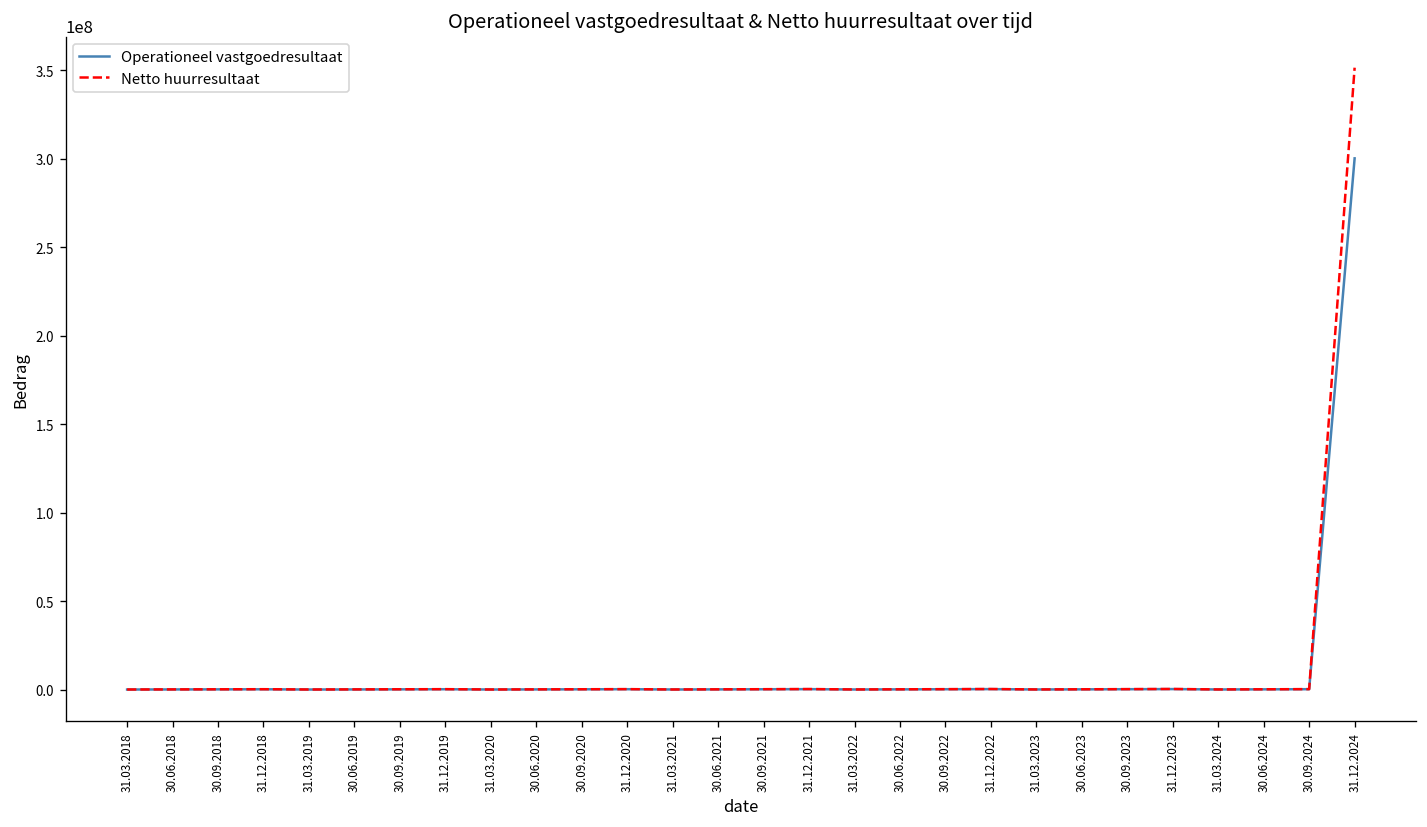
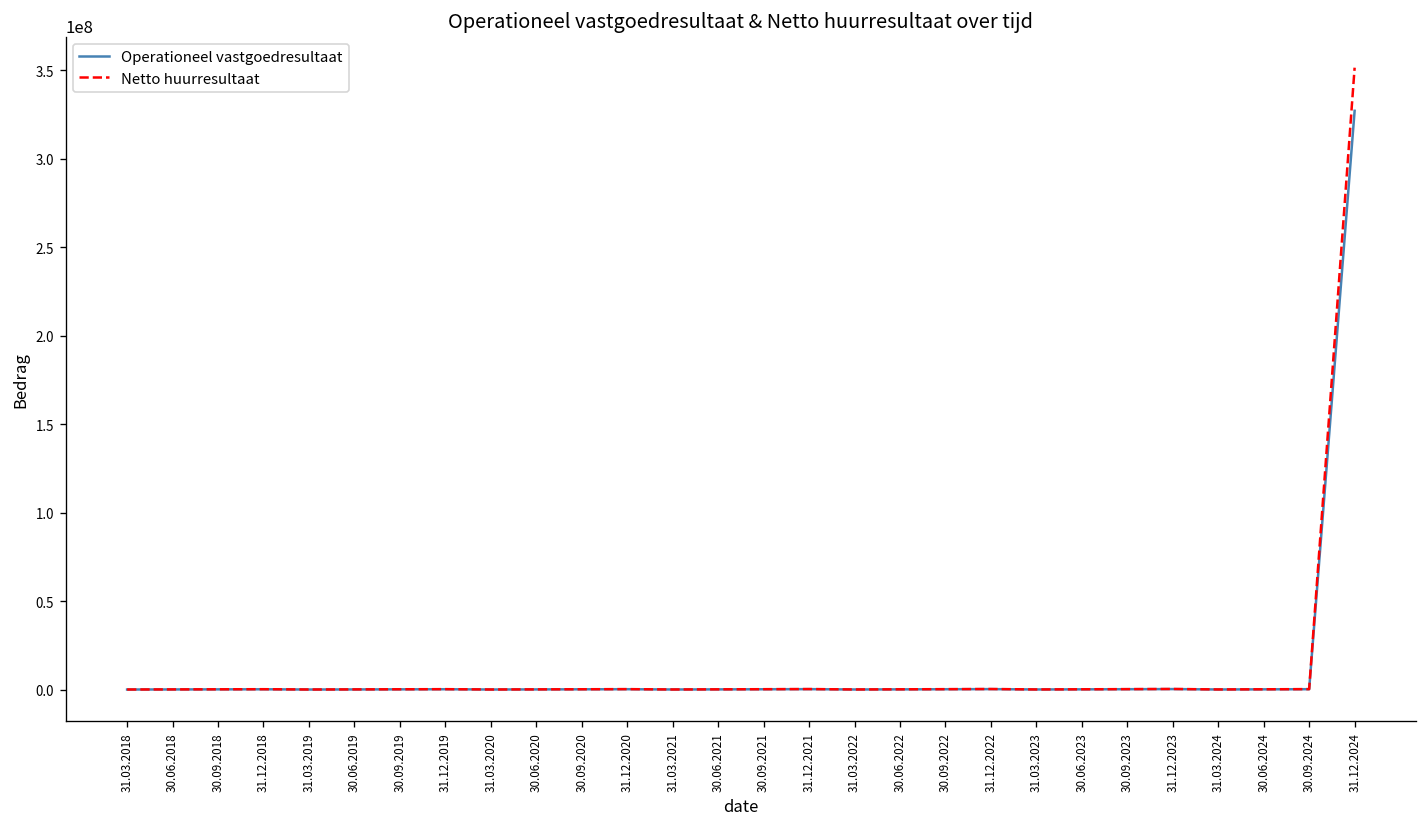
Operationeel vastgoedresultaat, 31.12.2024: 300000000 -> 327000000
